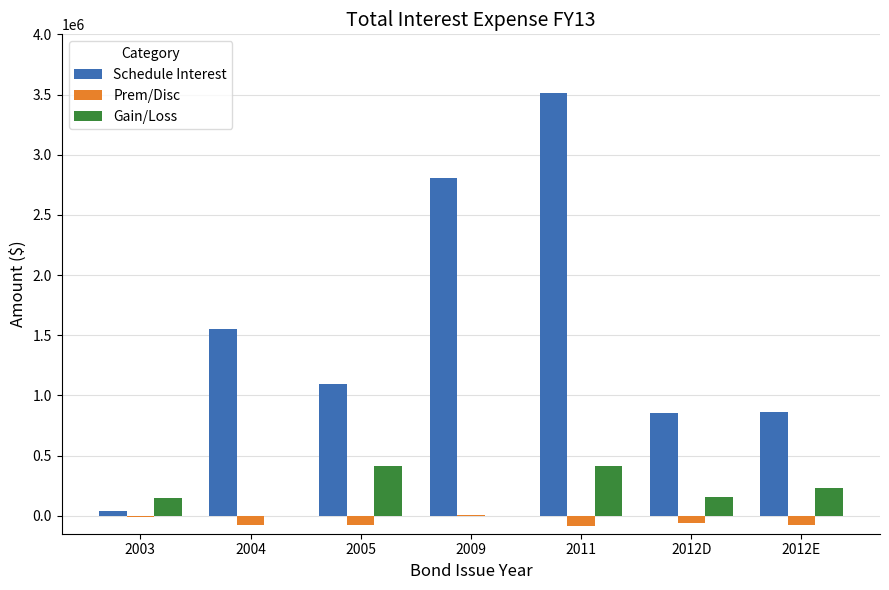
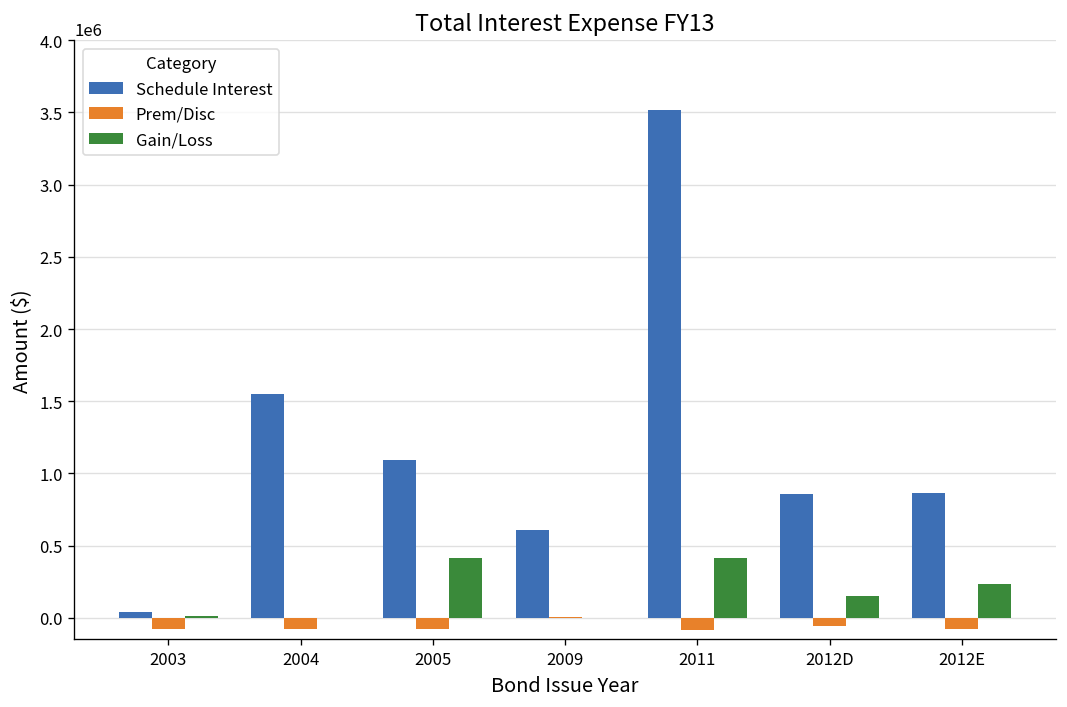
Prem/Disc, 2003: -10000 -> -70000
Gain/Loss, 2003: 140000 -> 10000
Schedule Interest, 2009: 2810000 -> 610000
